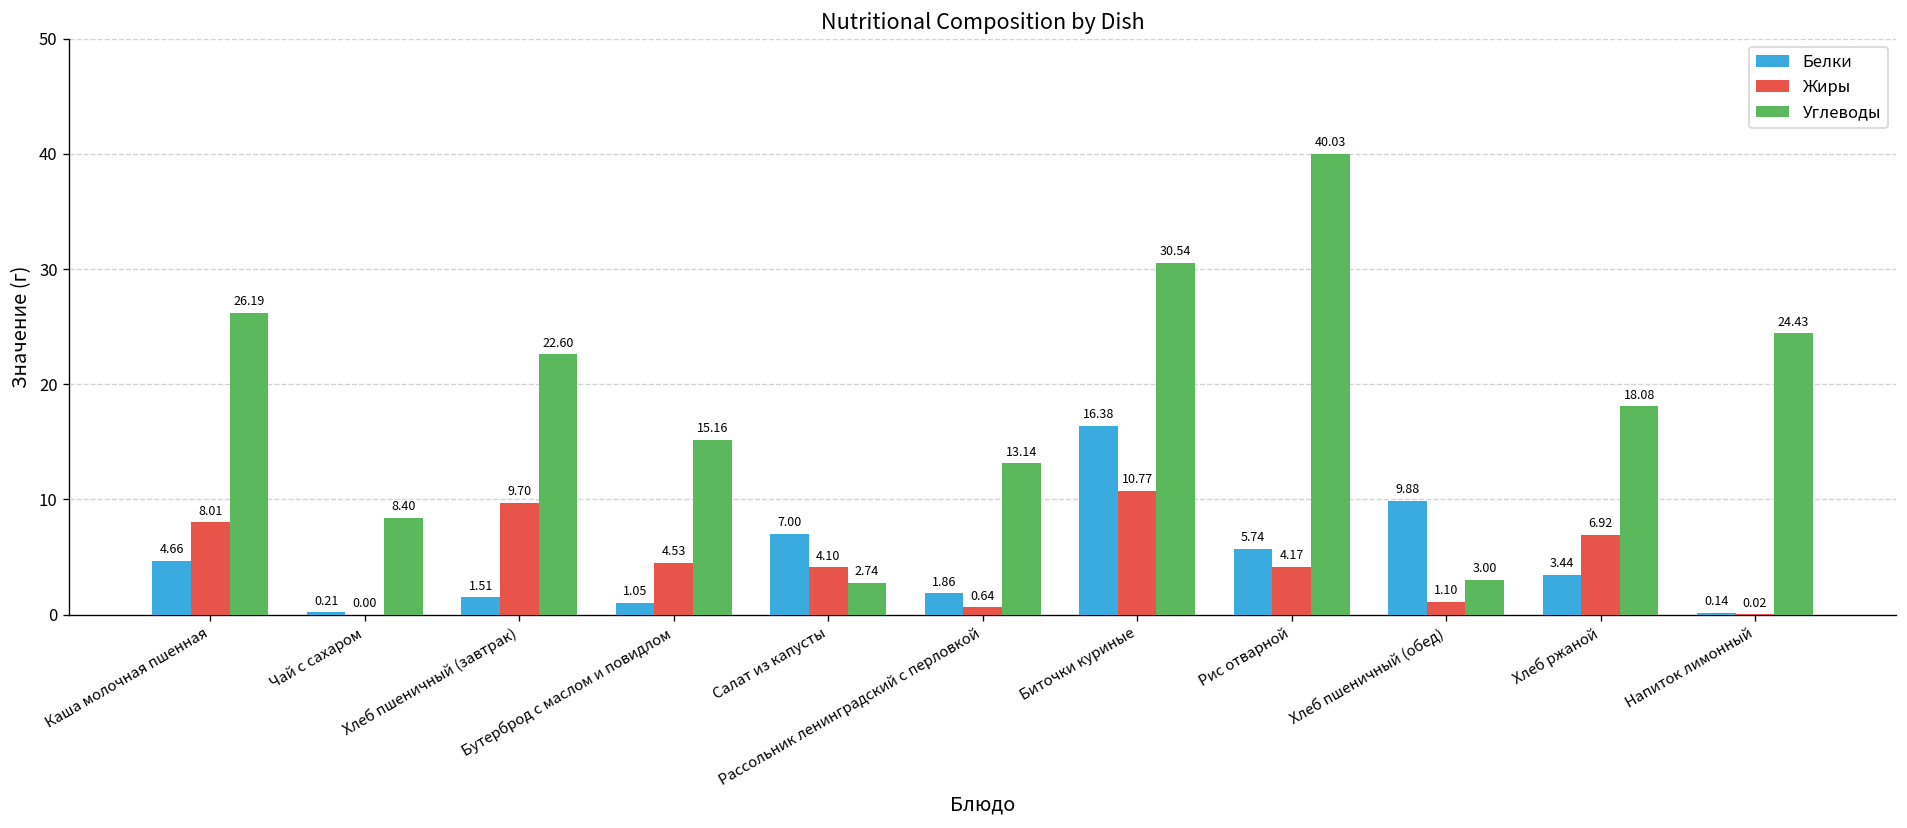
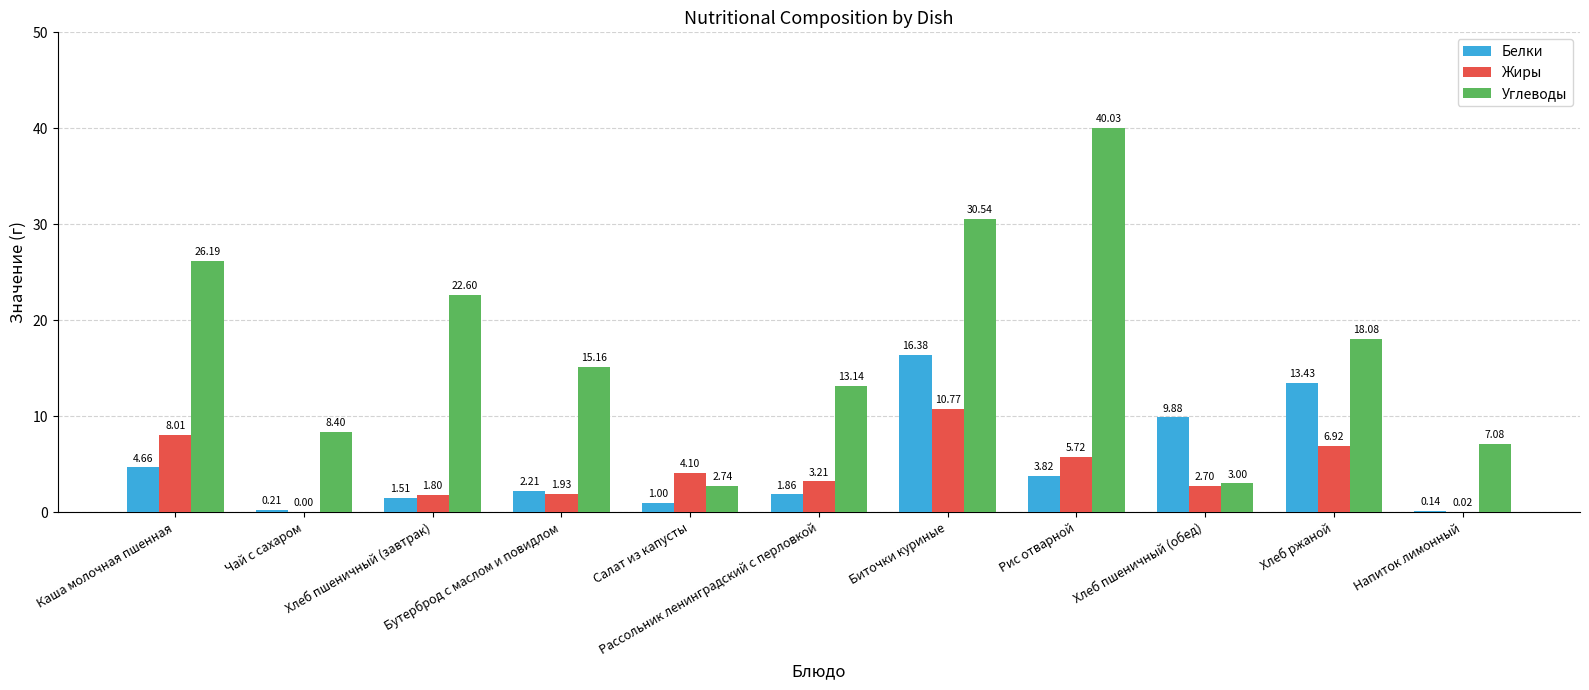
Жиры, Хлеб пшеничный (завтрак): 9.70 -> 1.80
Белки, Бутерброд с маслом и повидлом: 1.05 -> 2.21
Жиры, Бутерброд с маслом и повидлом: 4.53 -> 1.93
Белки, Салат из капусты: 7.00 -> 1.00
Жиры, Рассольник ленинградский с перловкой: 0.64 -> 3.21
Белки, Рис отварной: 5.74 -> 3.82
Жиры, Рис отварной: 4.17 -> 5.72
Жиры, Хлеб пшеничный (обед): 1.10 -> 2.70
Белки, Хлеб ржаной: 3.44 -> 13.43
Углеводы, Напиток лимонный: 24.43 -> 7.08
